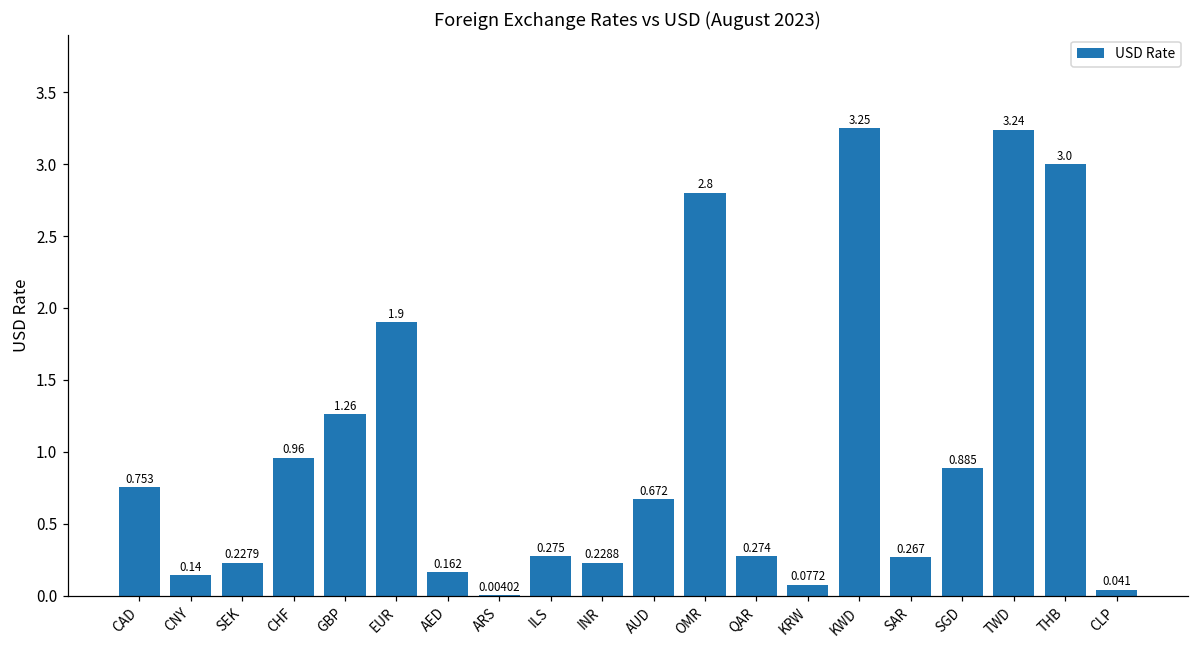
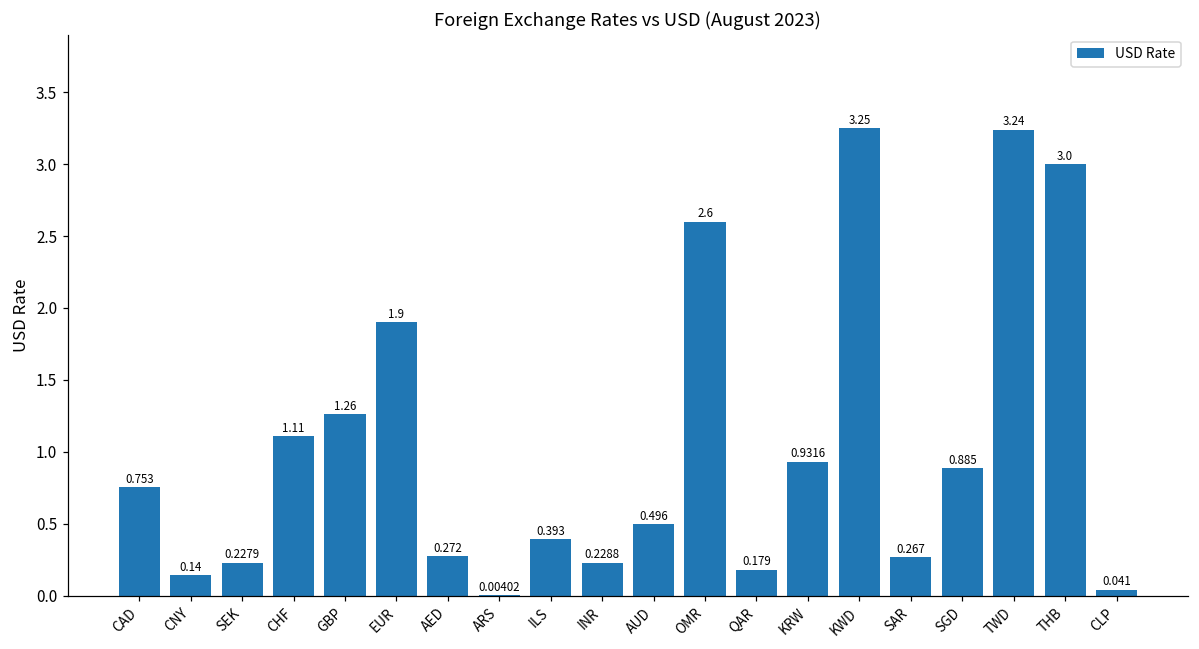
CHF: 0.96 -> 1.11
AED: 0.162 -> 0.272
ILS: 0.275 -> 0.393
AUD: 0.672 -> 0.496
OMR: 2.8 -> 2.6
QAR: 0.274 -> 0.179
KRW: 0.0772 -> 0.9316
